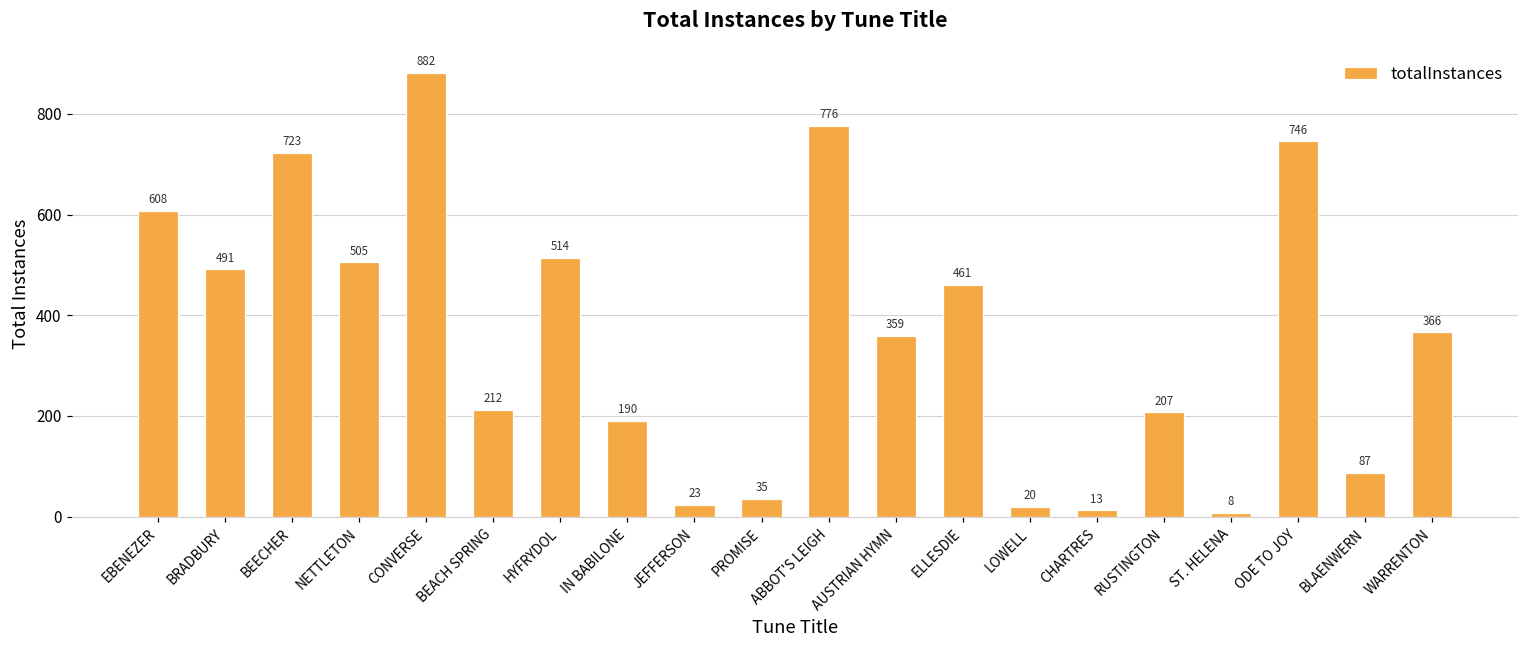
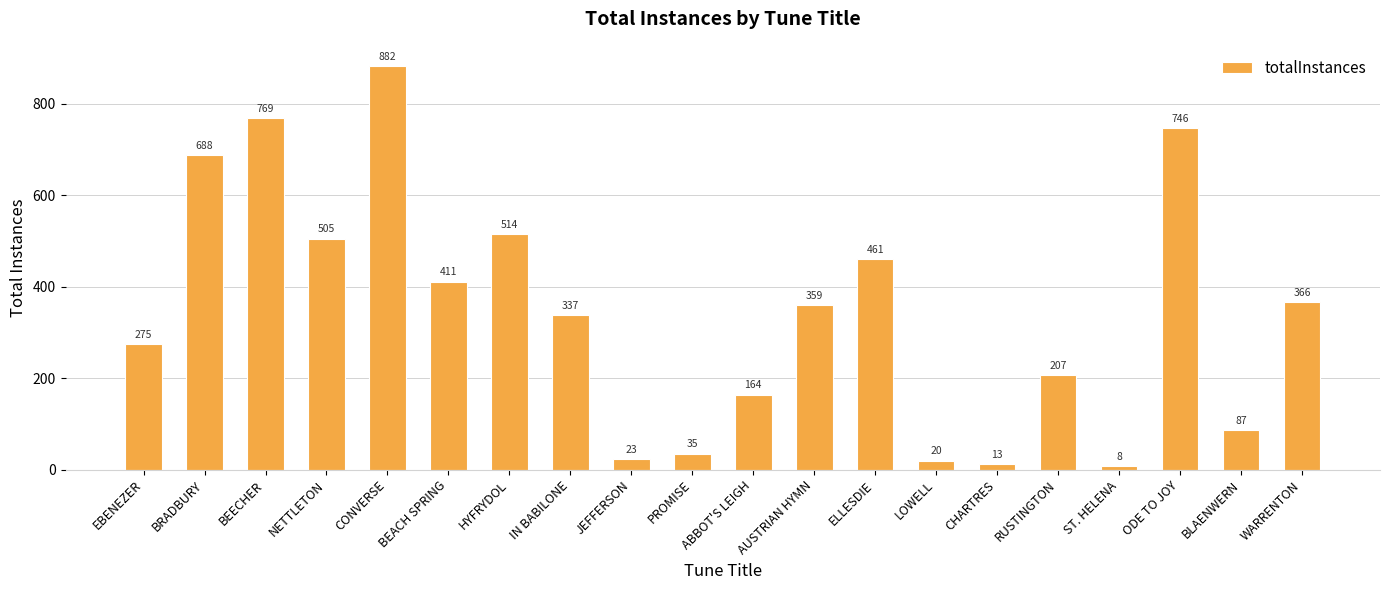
EBENEZER: 608 -> 275
BRADBURY: 491 -> 688
BEECHER: 723 -> 769
BEACH SPRING: 212 -> 411
IN BABILONE: 190 -> 337
ABBOT'S LEIGH: 776 -> 164
